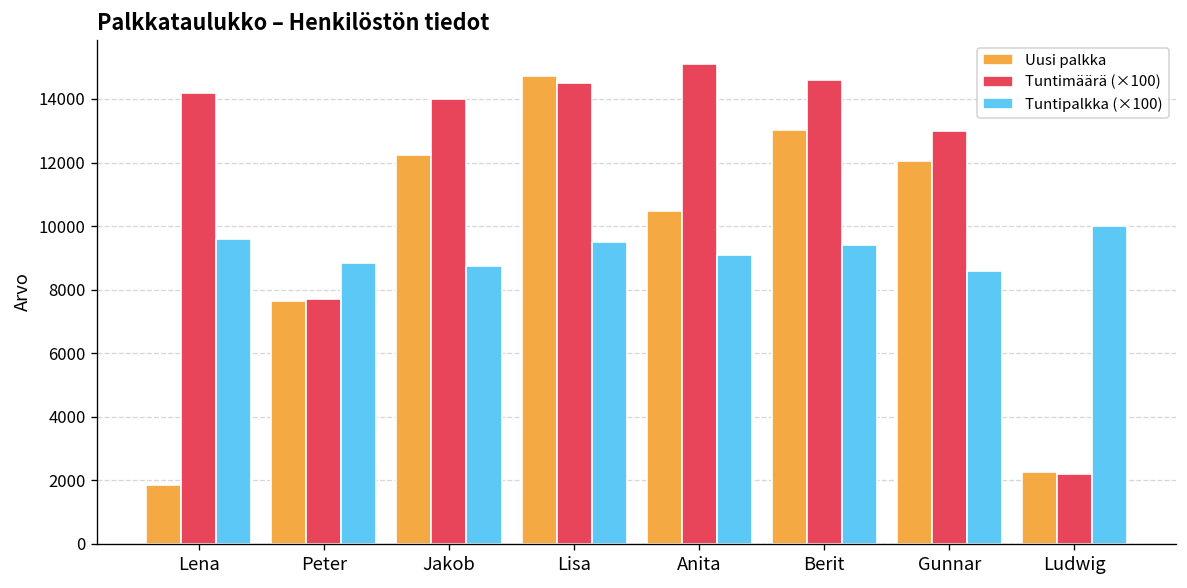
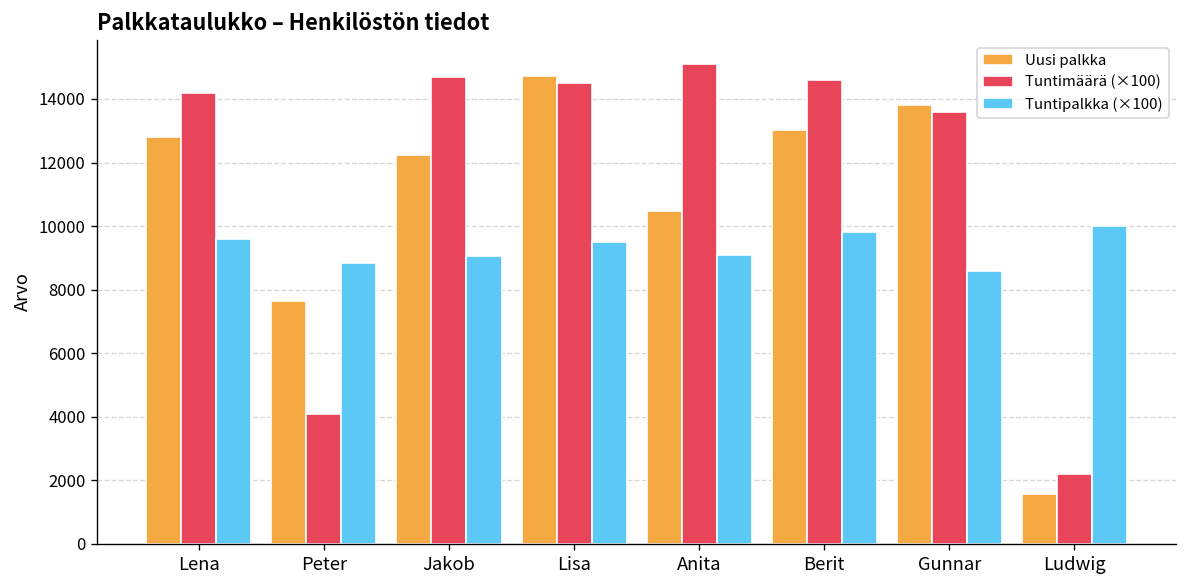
Uusi palkka, Lena: 1900 -> 12800
Tuntimäärä (×100), Peter: 7700 -> 4100
Tuntimäärä (×100), Jakob: 14000 -> 14700
Tuntipalkka (×100), Jakob: 8800 -> 9100
Tuntipalkka (×100), Berit: 9400 -> 9800
Uusi palkka, Gunnar: 12000 -> 13800
Tuntimäärä (×100), Gunnar: 13000 -> 13600
Uusi palkka, Ludwig: 2300 -> 1600
